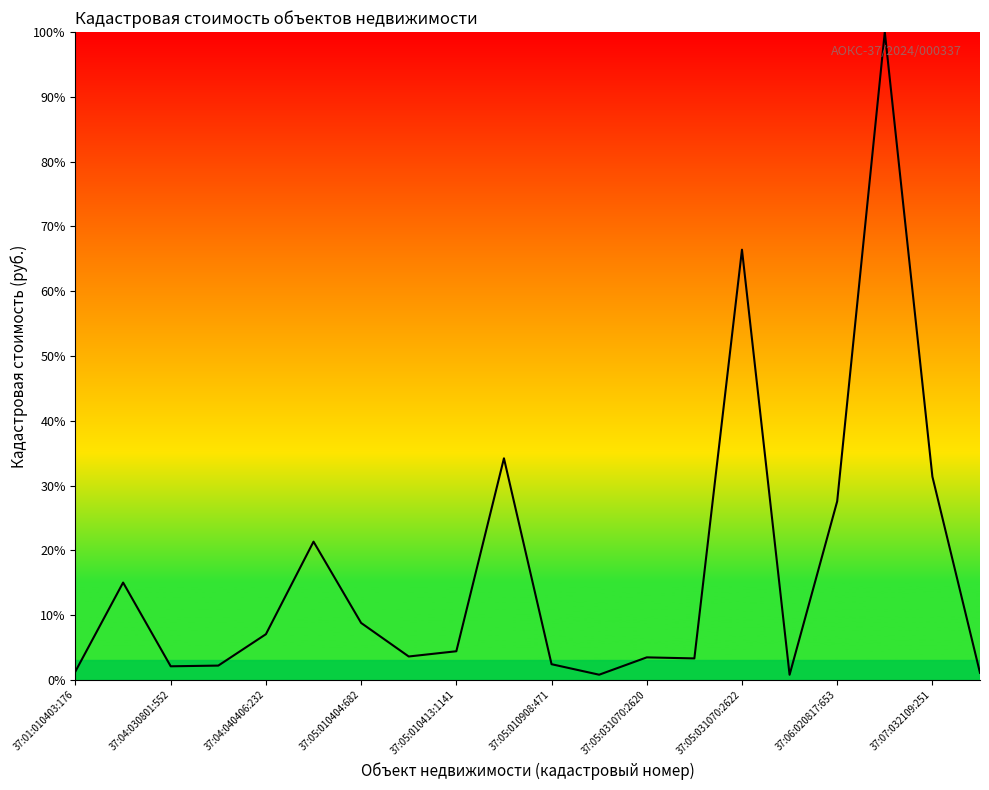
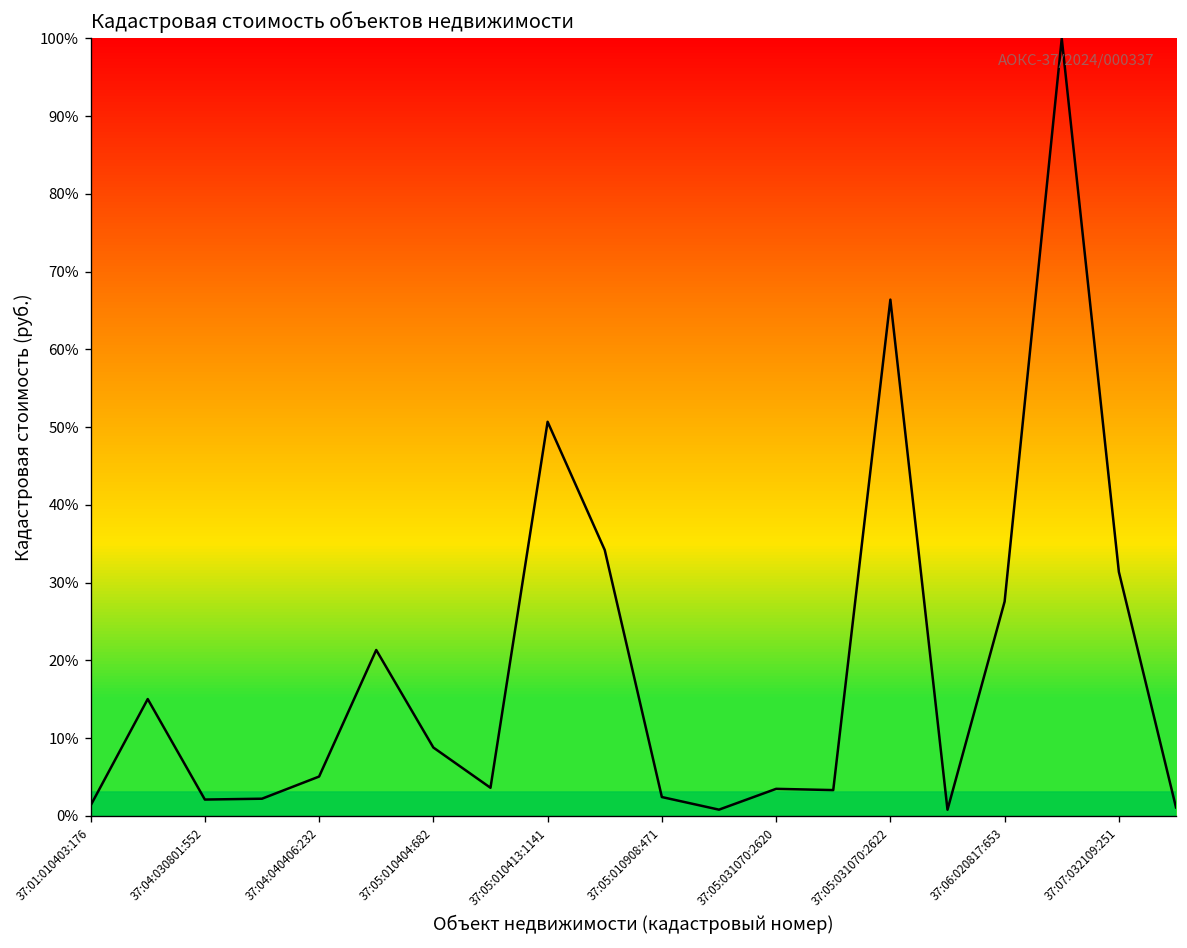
37:04:040406:232: 7% -> 5%
37:05:010413:1141: 4% -> 51%
